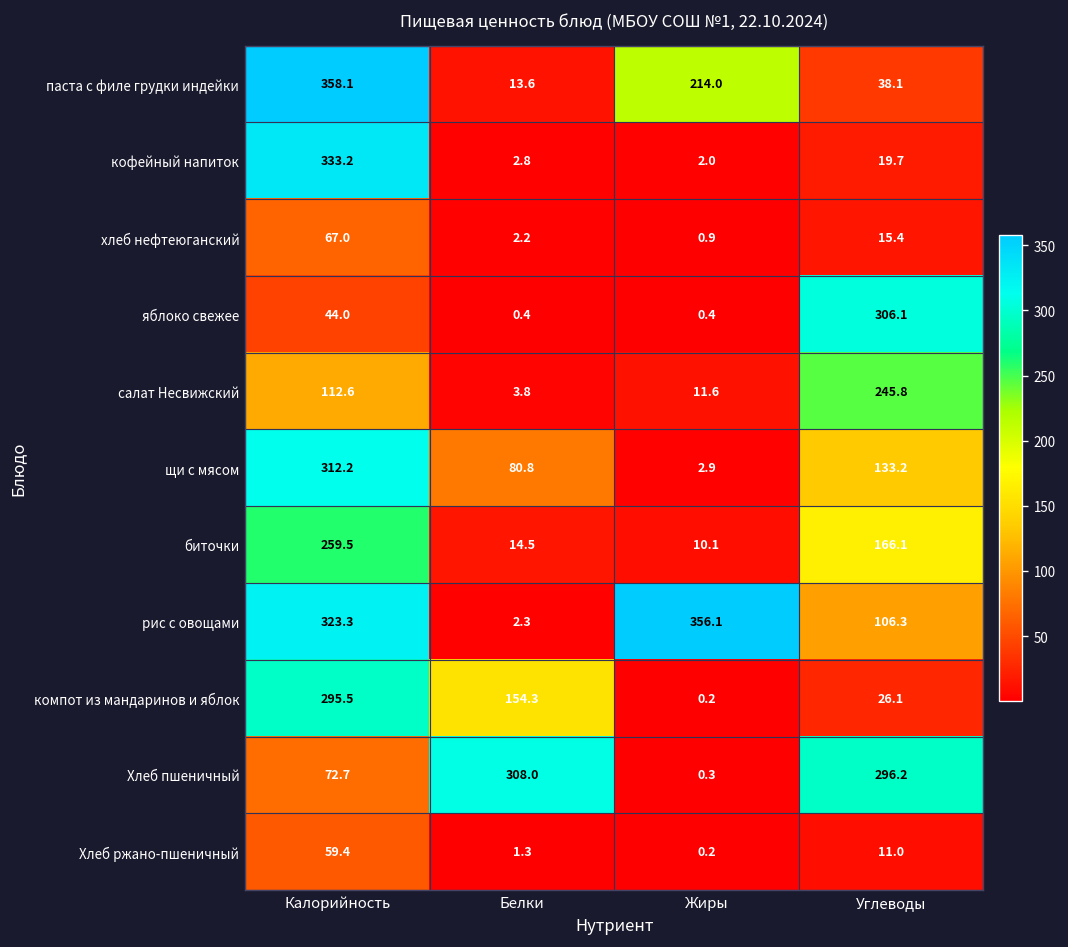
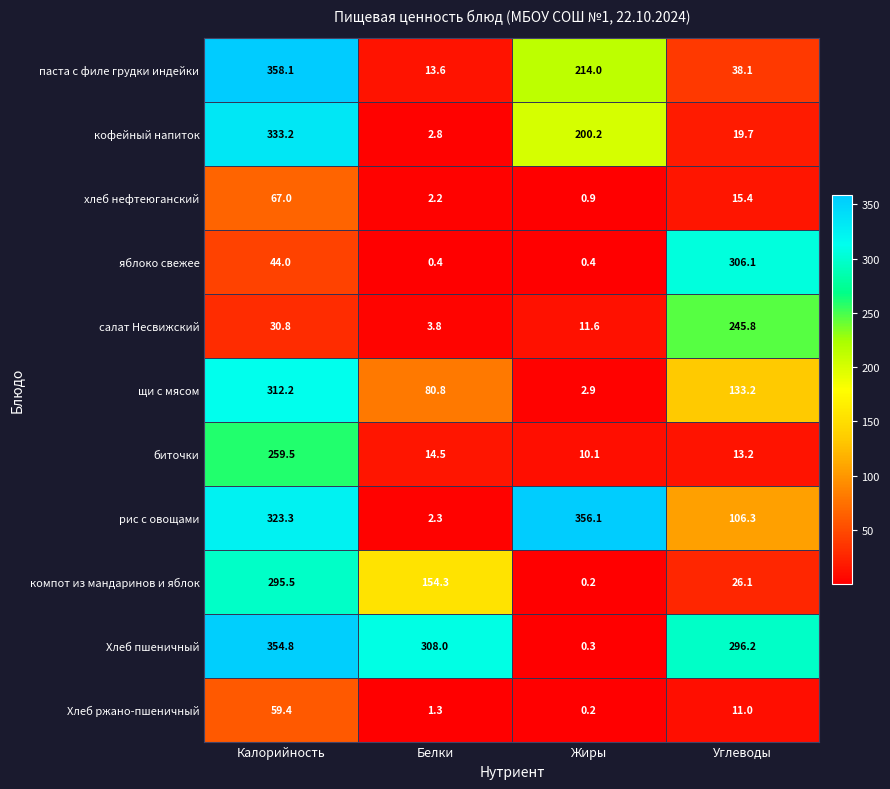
кофейный напиток, Жиры: 2.0 -> 200.2
салат Несвижский, Калорийность: 112.6 -> 30.8
биточки, Углеводы: 166.1 -> 13.2
Хлеб пшеничный, Калорийность: 72.7 -> 354.8
